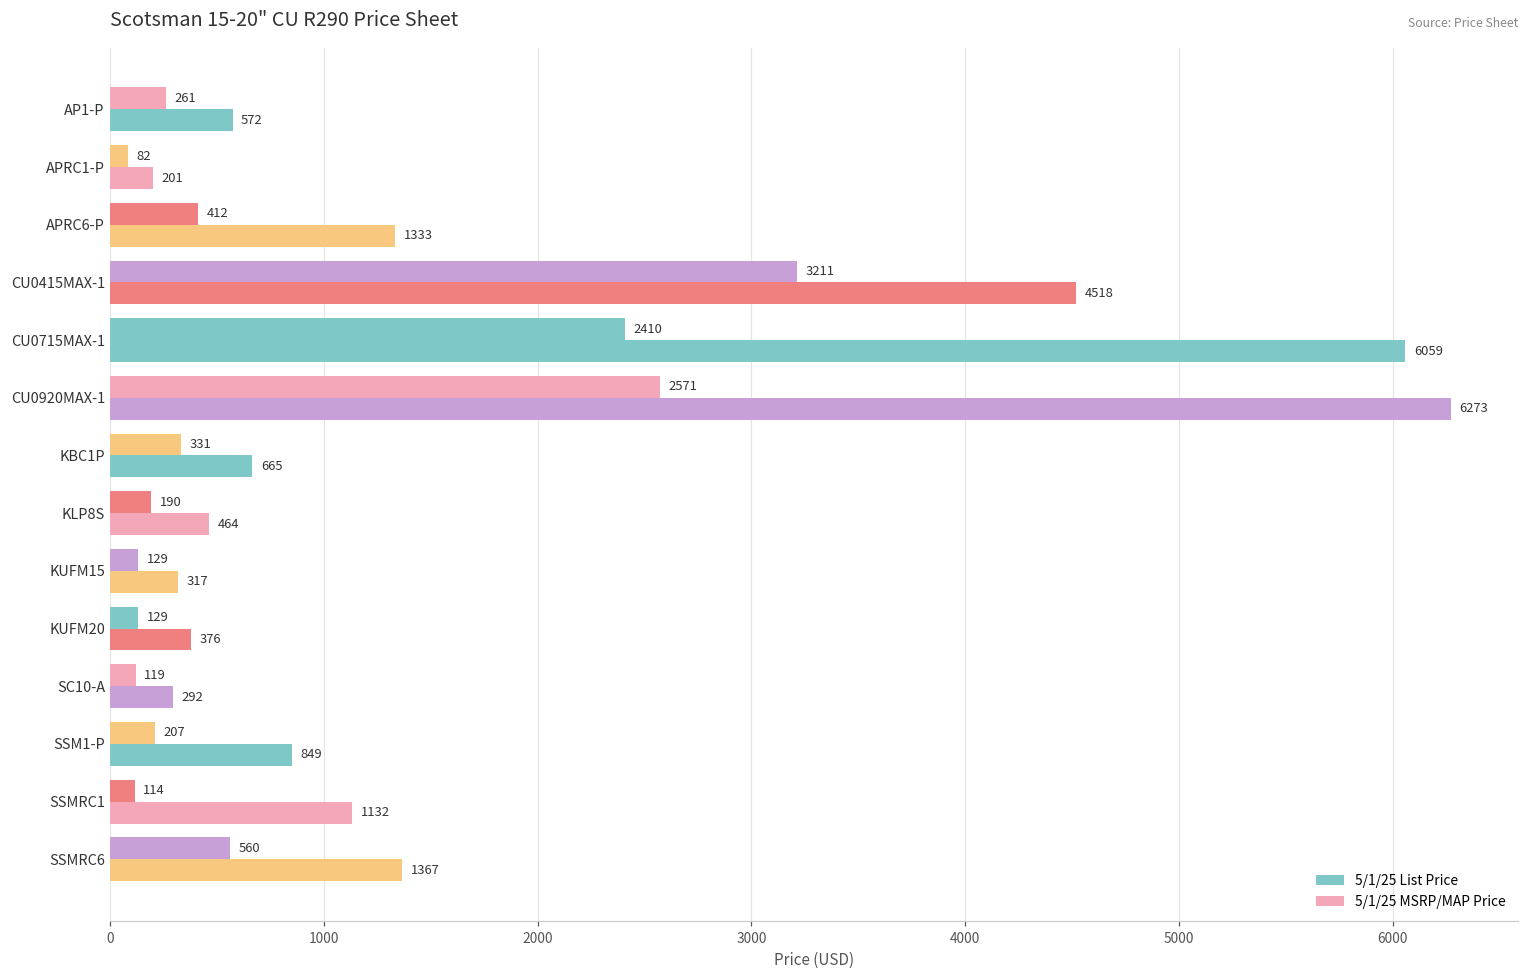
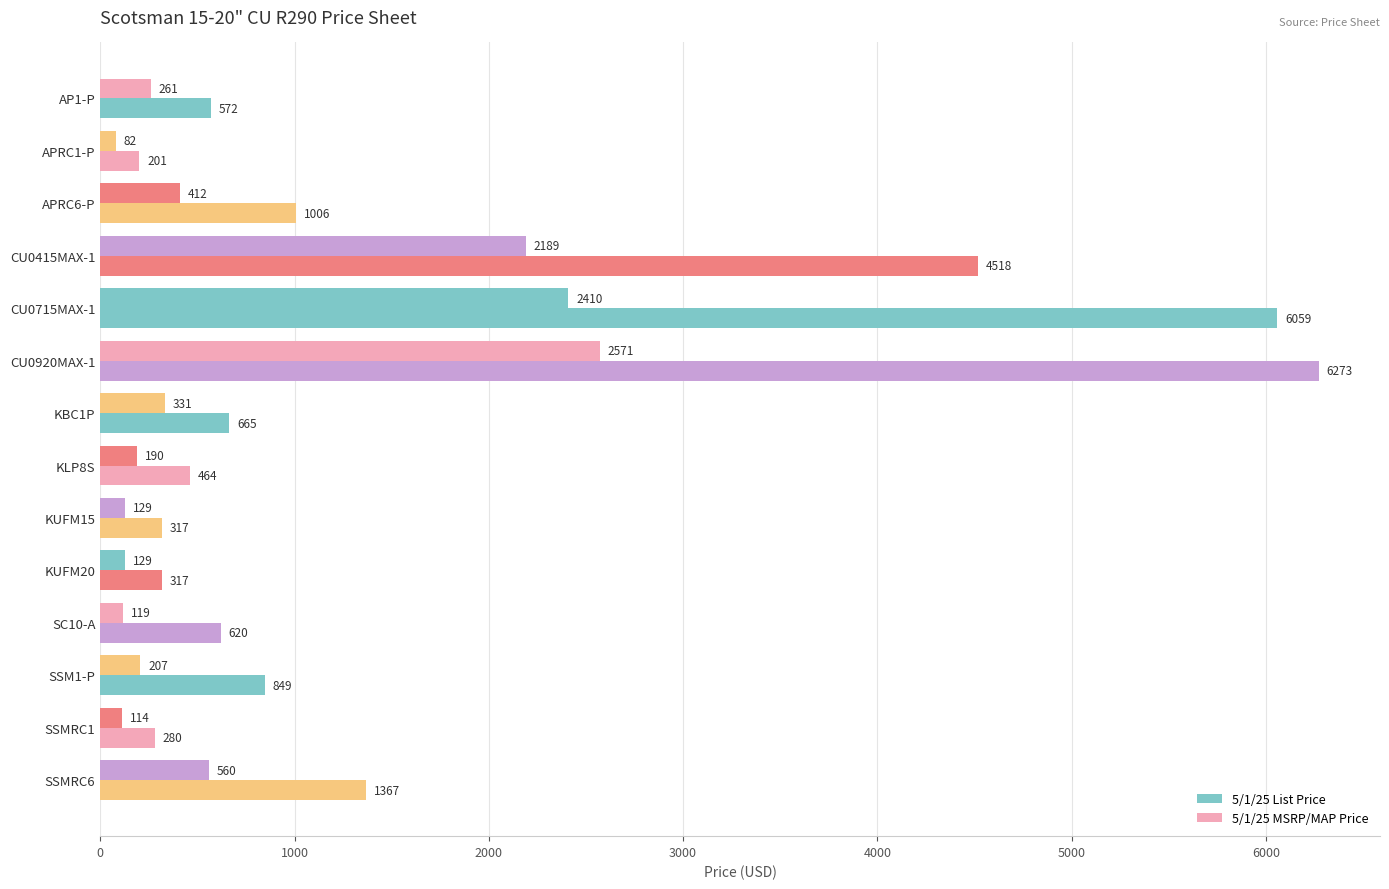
5/1/25 List Price, APRC6-P: 1333 -> 1006
5/1/25 MSRP/MAP Price, CU0415MAX-1: 3211 -> 2189
5/1/25 List Price, KUFM20: 376 -> 317
5/1/25 List Price, SC10-A: 292 -> 620
5/1/25 List Price, SSMRC1: 1132 -> 280
